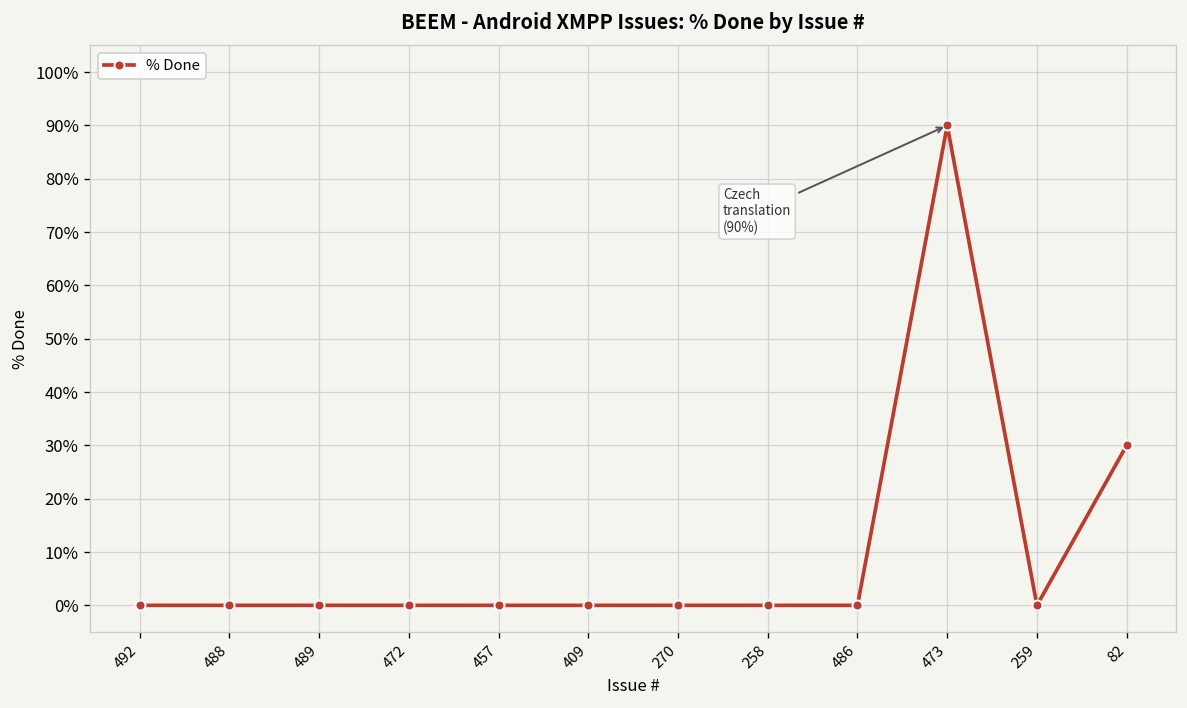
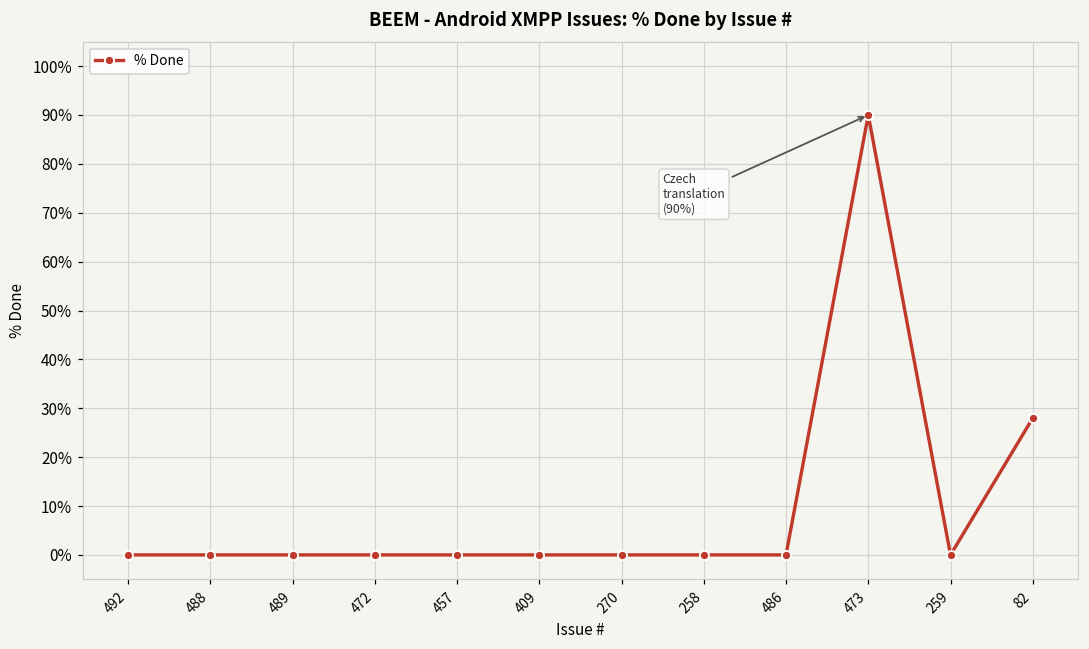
82: 30% -> 28%
